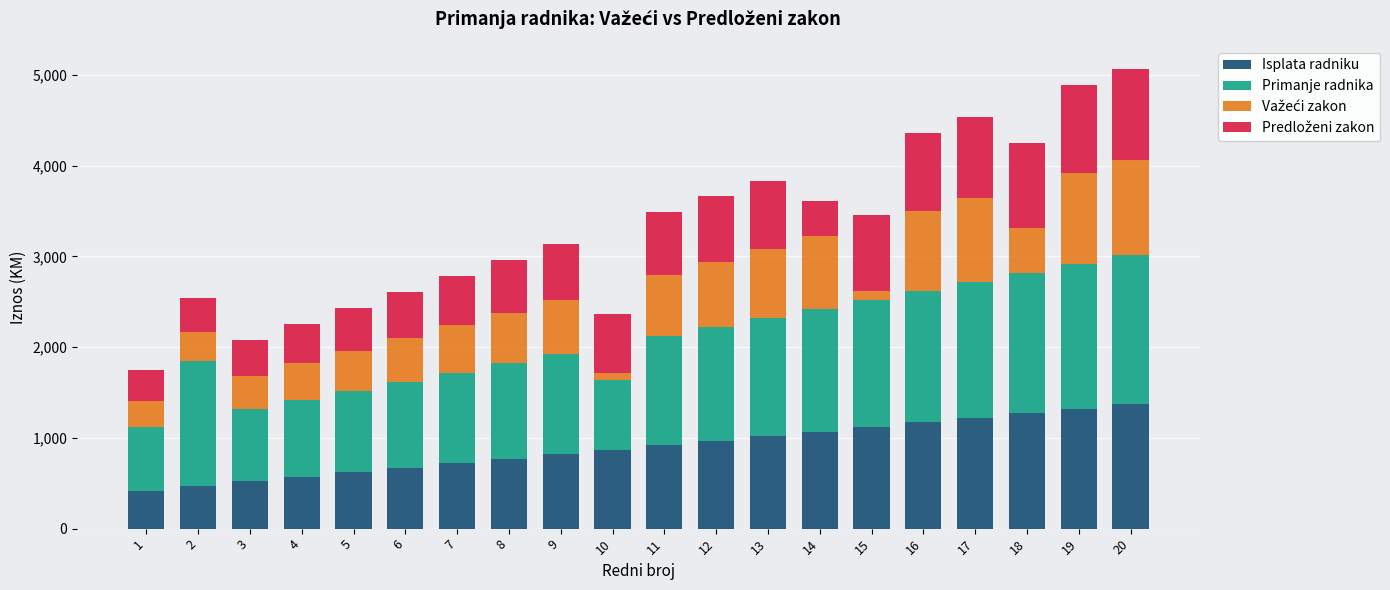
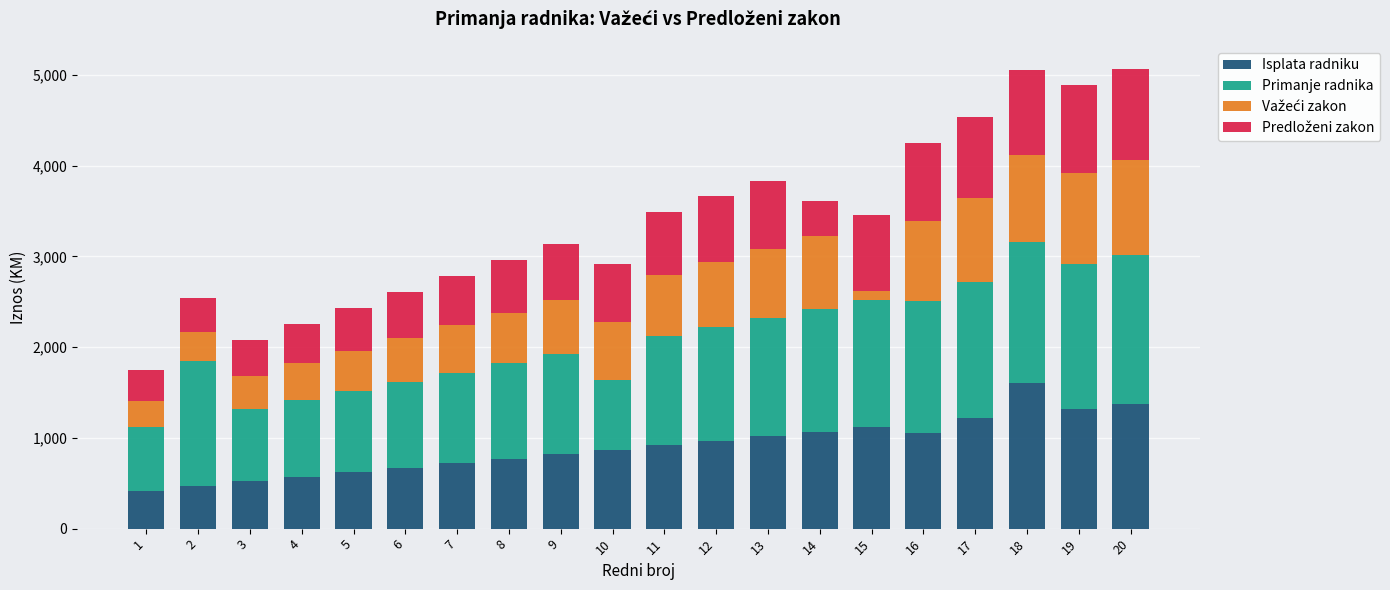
Važeći zakon, 10: 100 -> 600
Isplata radniku, 16: 1,200 -> 1,100
Isplata radniku, 18: 1,300 -> 1,600
Važeći zakon, 18: 500 -> 1,000
